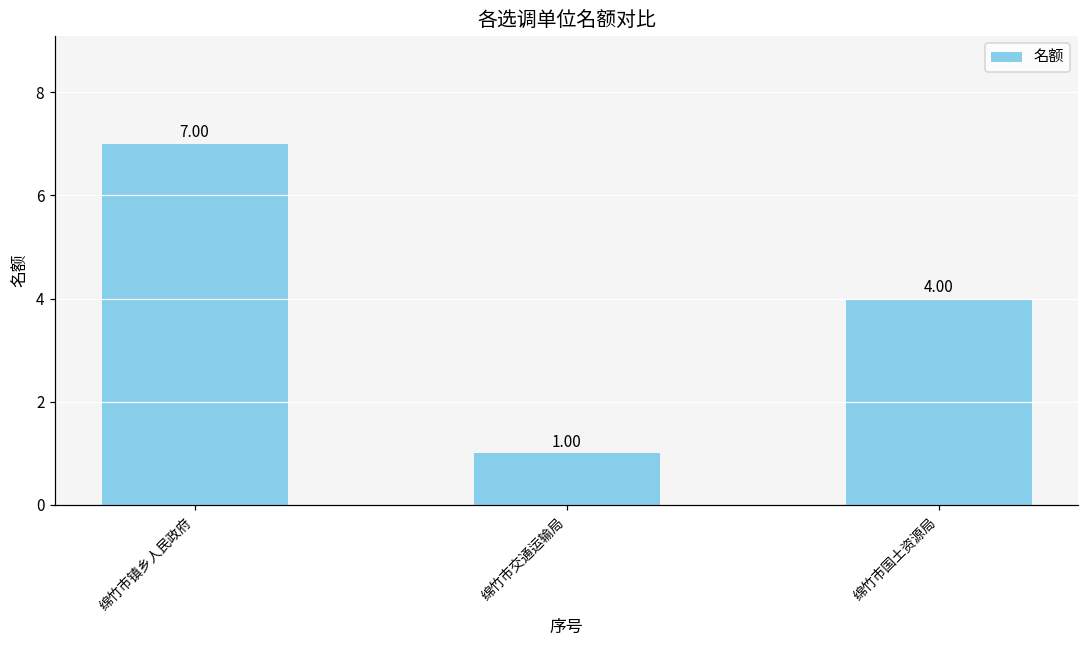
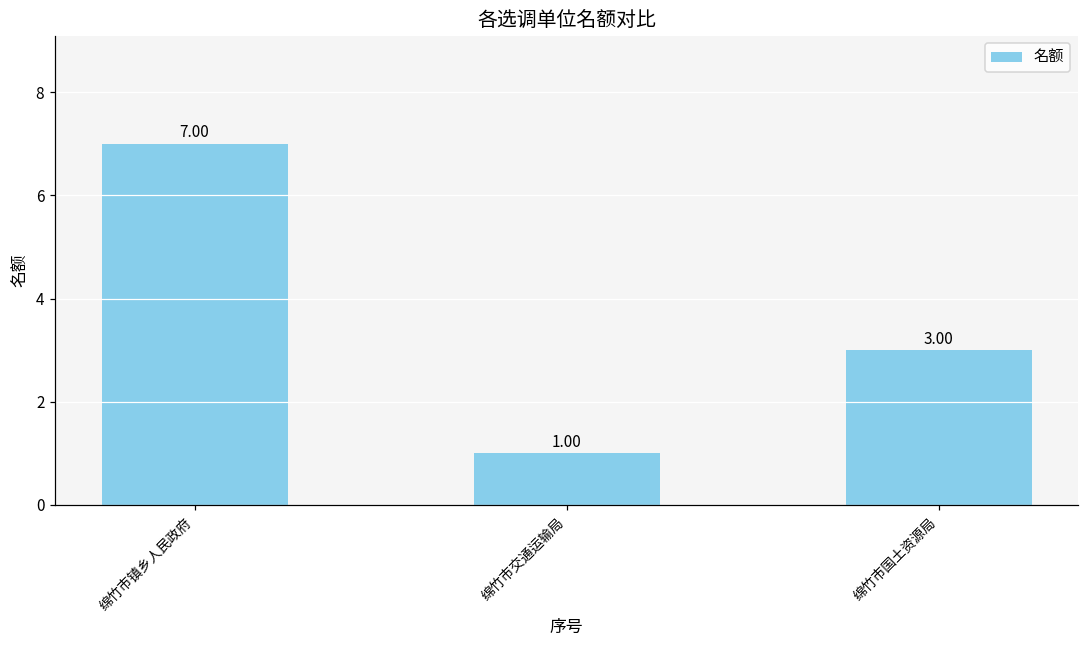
绵竹市国土资源局: 4.00 -> 3.00
